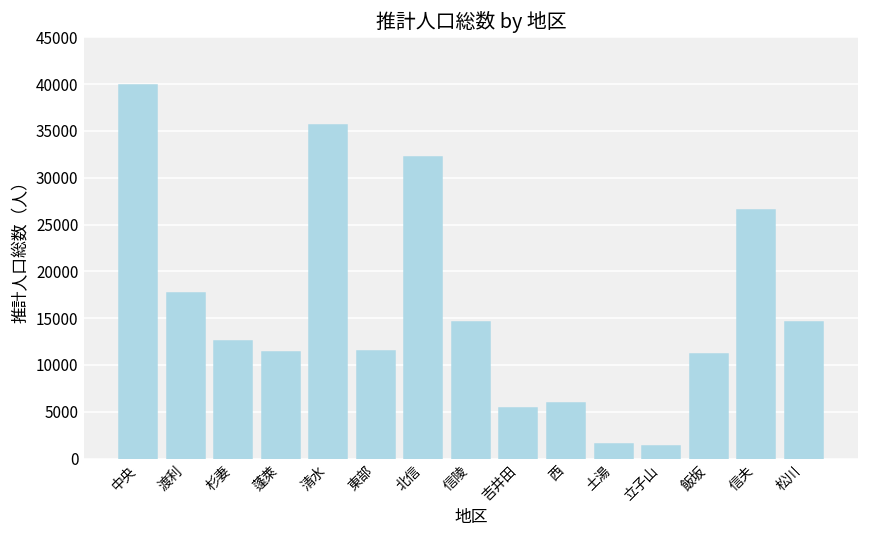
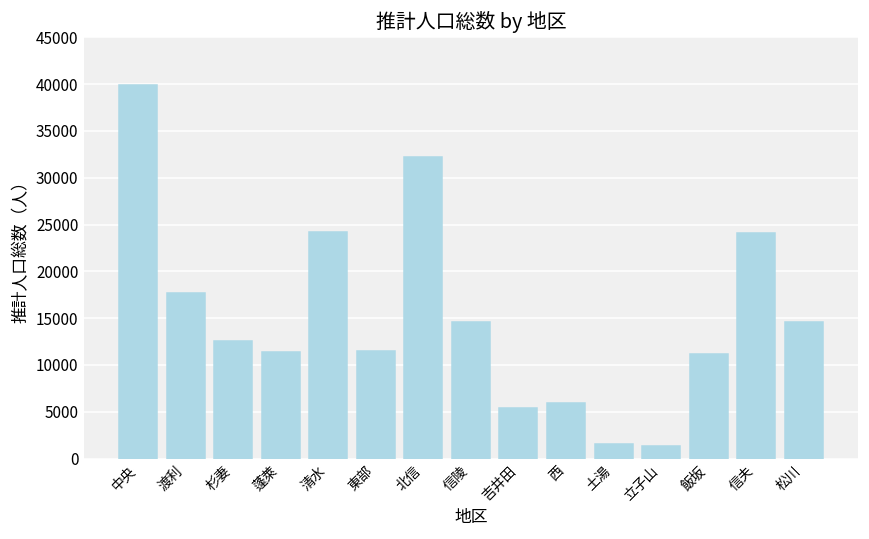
清水: 36000 -> 24000
信夫: 27000 -> 24000
